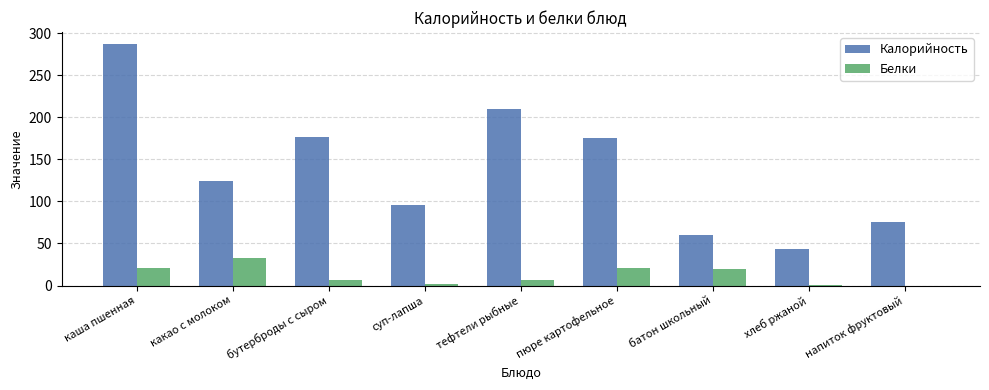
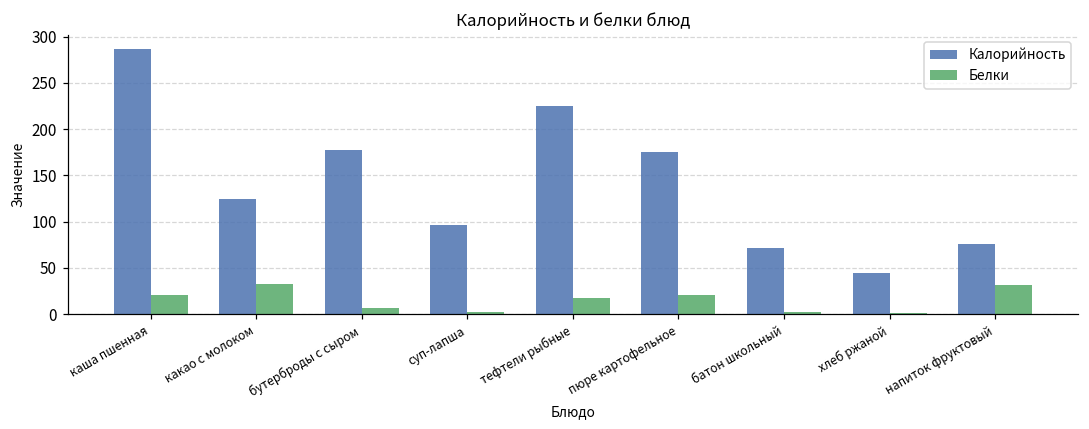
Калорийность, тефтели рыбные: 210 -> 230
Белки, тефтели рыбные: 10 -> 20
Калорийность, батон школьный: 60 -> 70
Белки, батон школьный: 20 -> 0
Белки, напиток фруктовый: 0 -> 30
